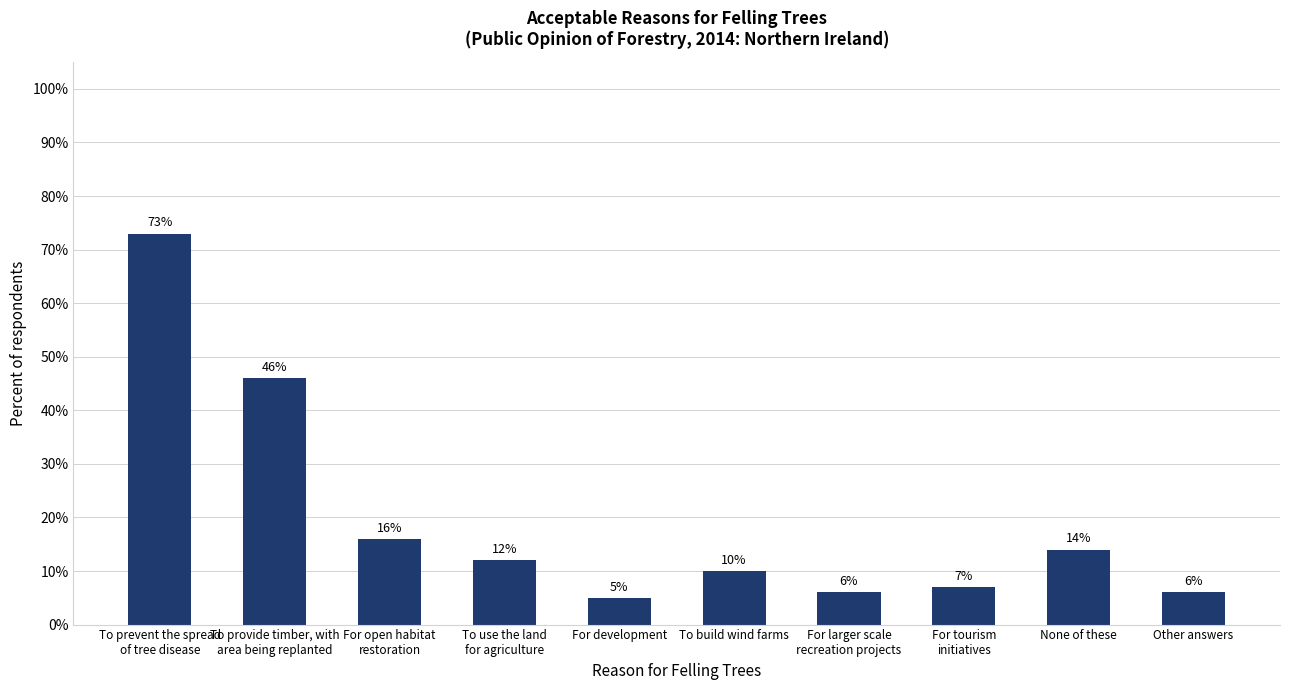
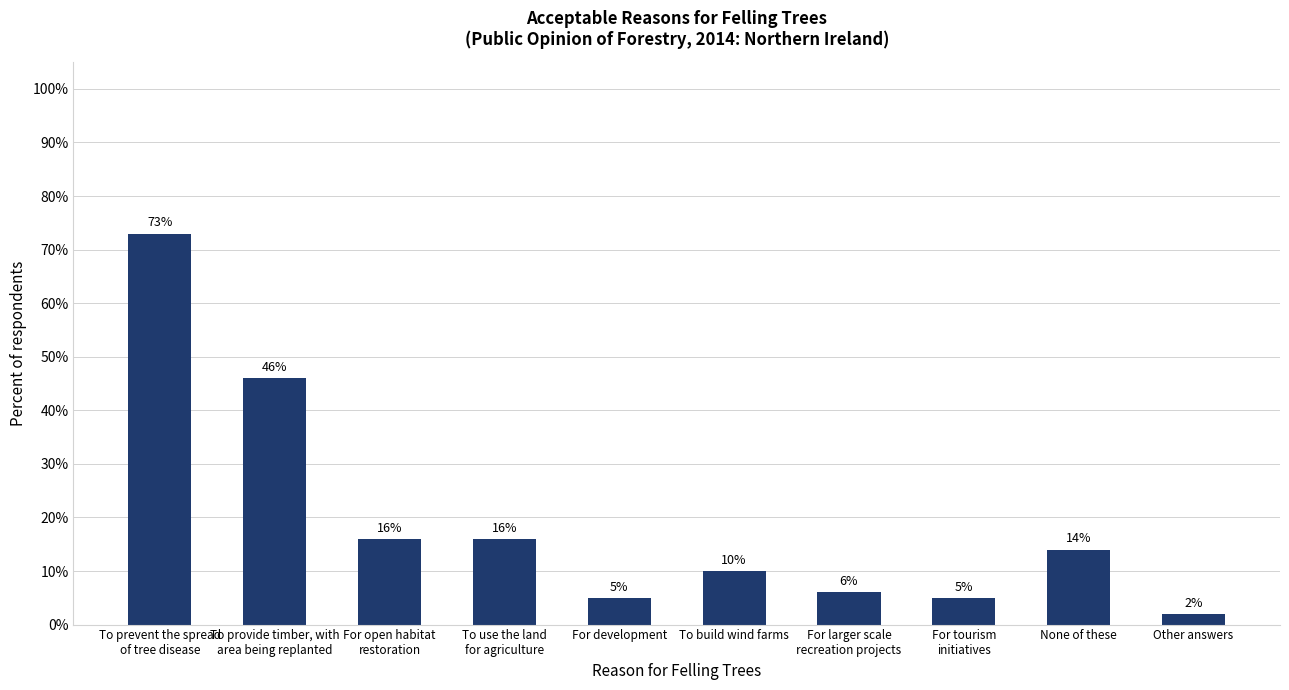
To use the land for agriculture: 12% -> 16%
For tourism initiatives: 7% -> 5%
Other answers: 6% -> 2%
